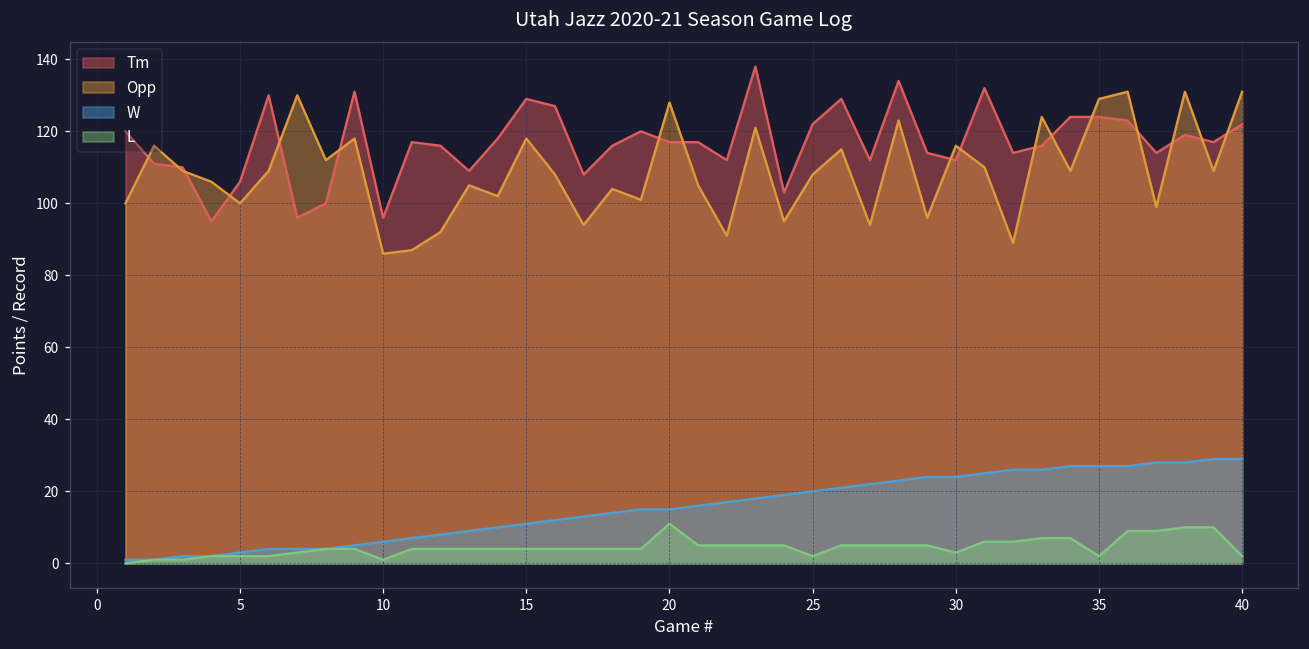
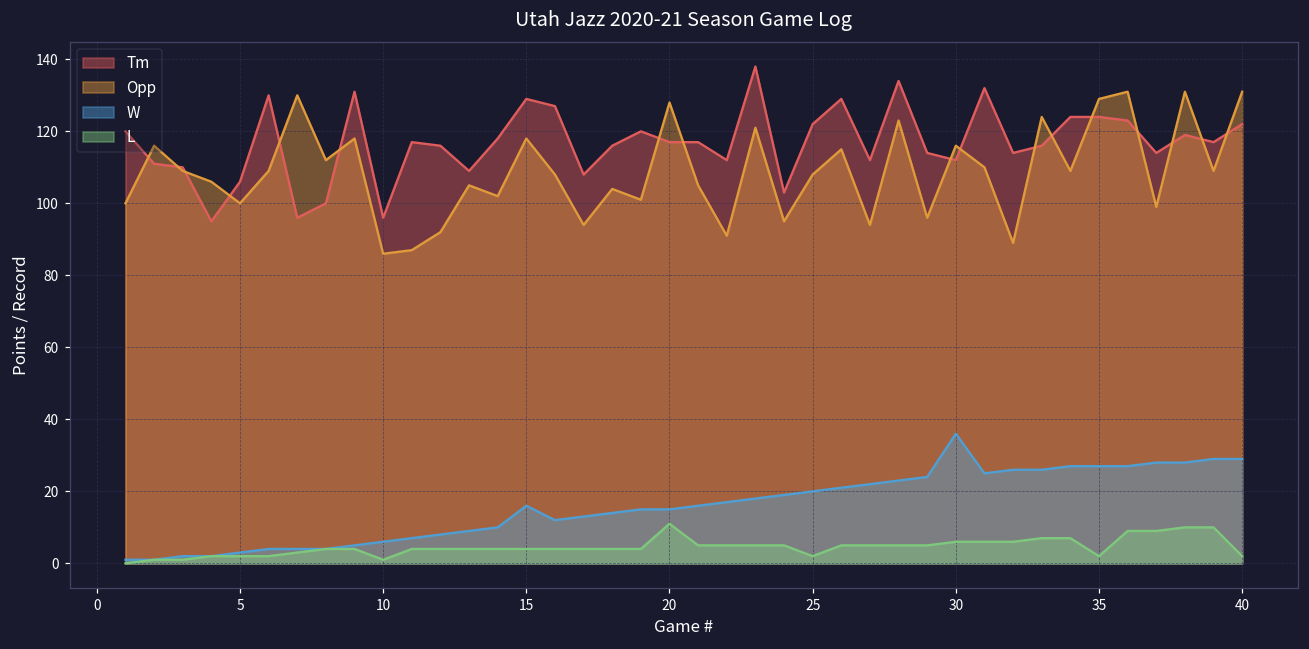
W, 15: 11 -> 16
W, 30: 24 -> 36
L, 30: 3 -> 6
